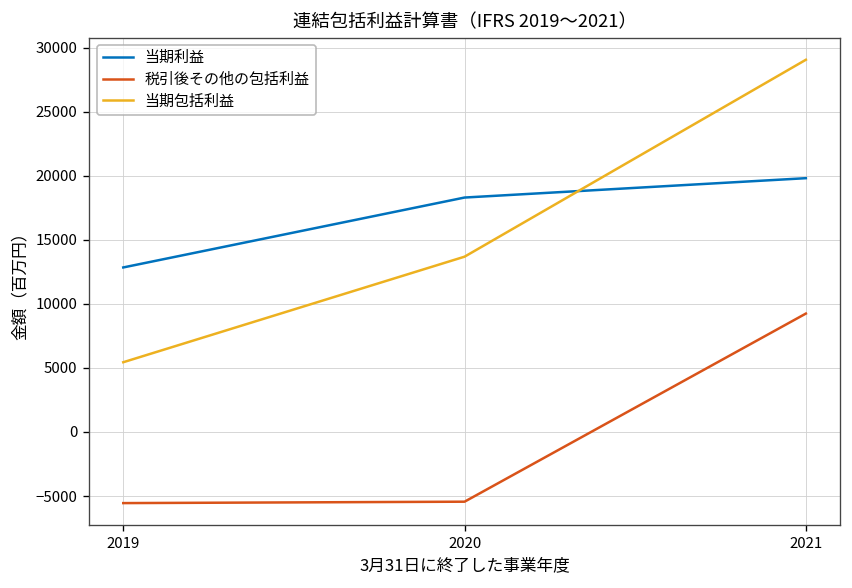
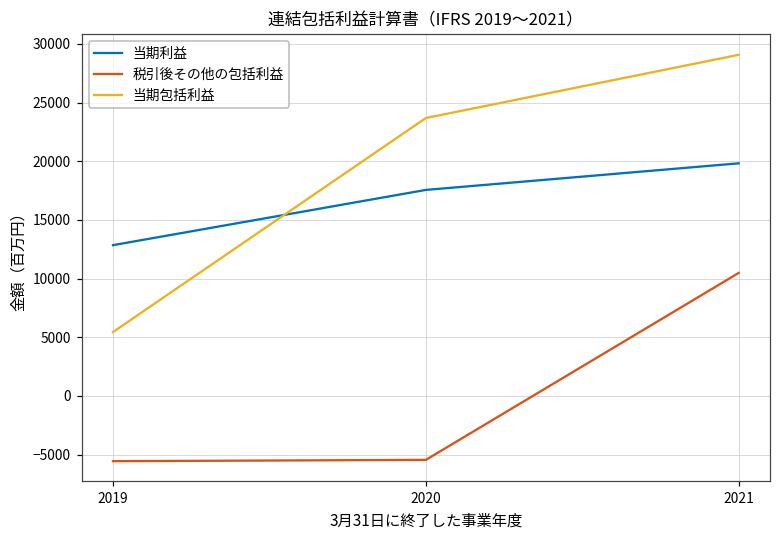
当期利益, 2020: 18300 -> 17600
当期包括利益, 2020: 13700 -> 23700
税引後その他の包括利益, 2021: 9200 -> 10500
